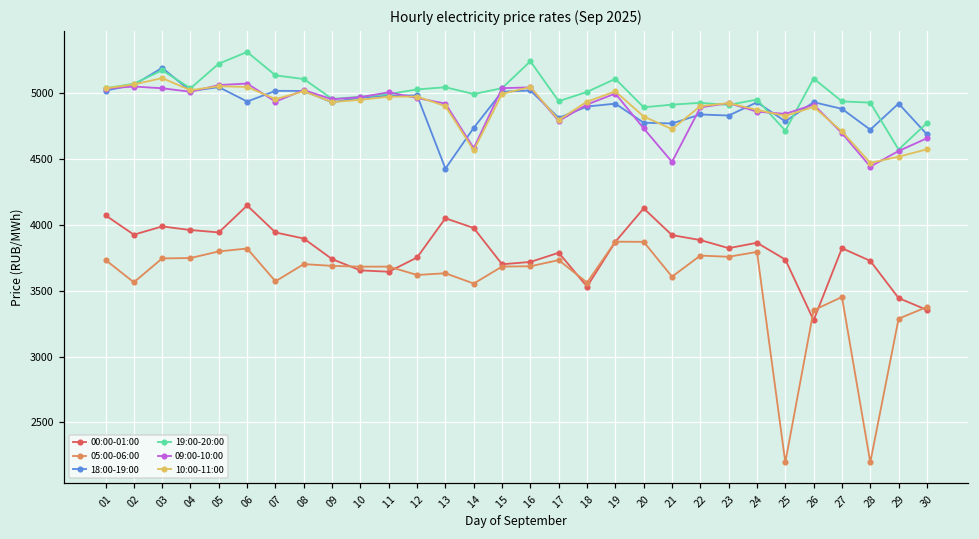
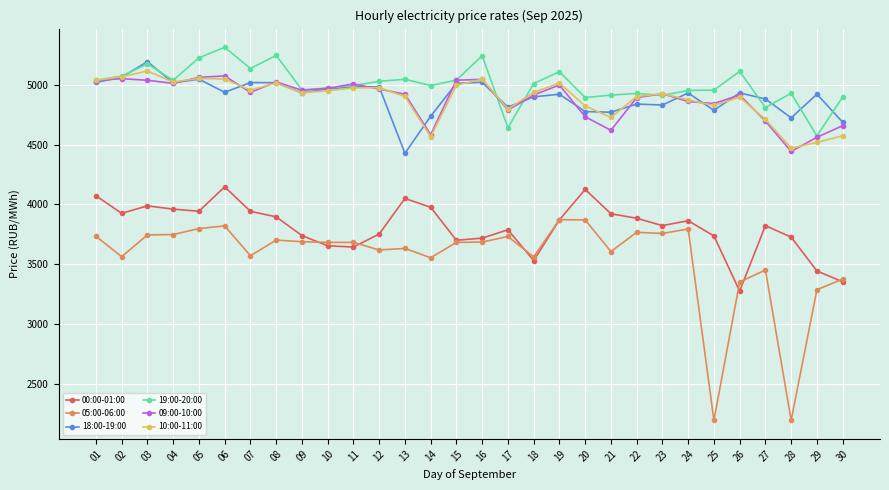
19:00-20:00, 08: 5110 -> 5250
19:00-20:00, 17: 4940 -> 4640
09:00-10:00, 21: 4480 -> 4620
19:00-20:00, 25: 4710 -> 4960
19:00-20:00, 27: 4940 -> 4810
19:00-20:00, 30: 4770 -> 4900
